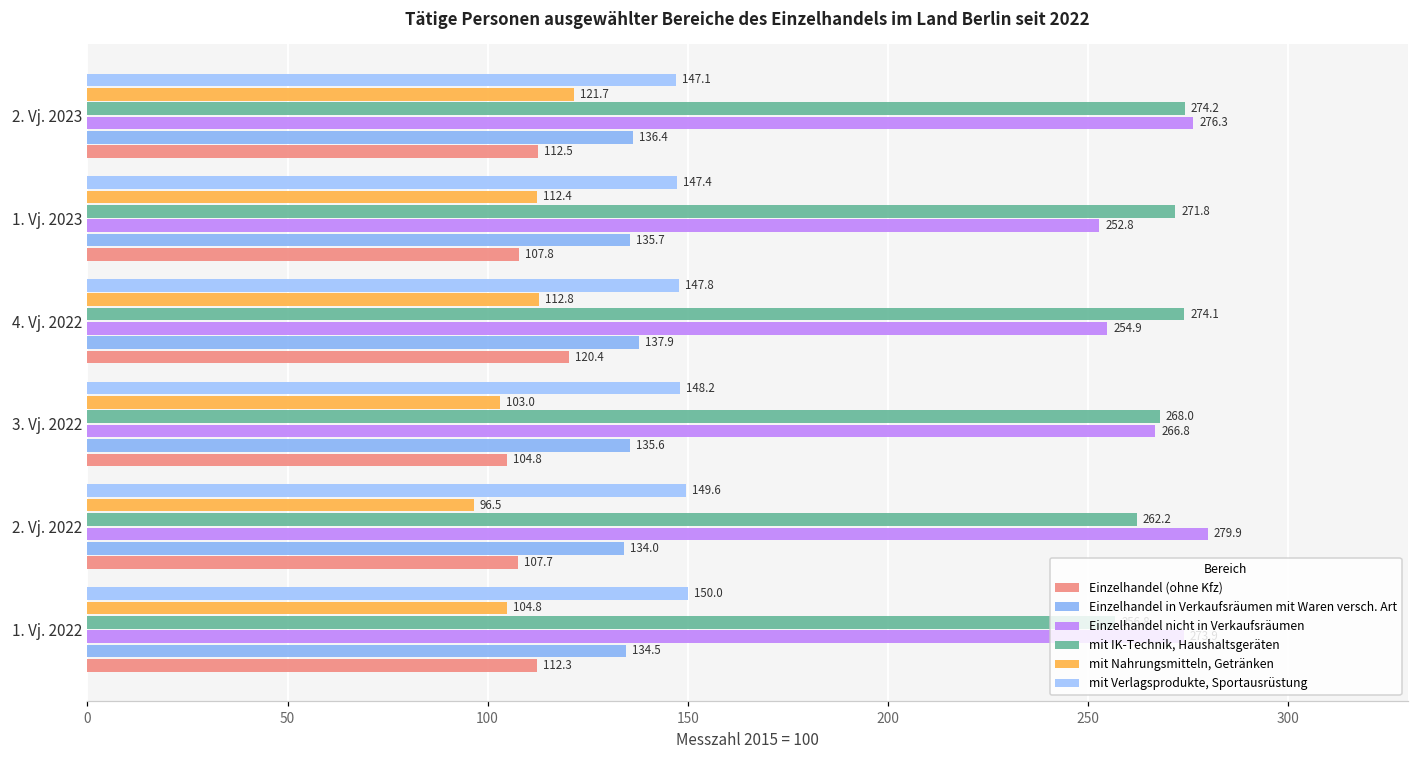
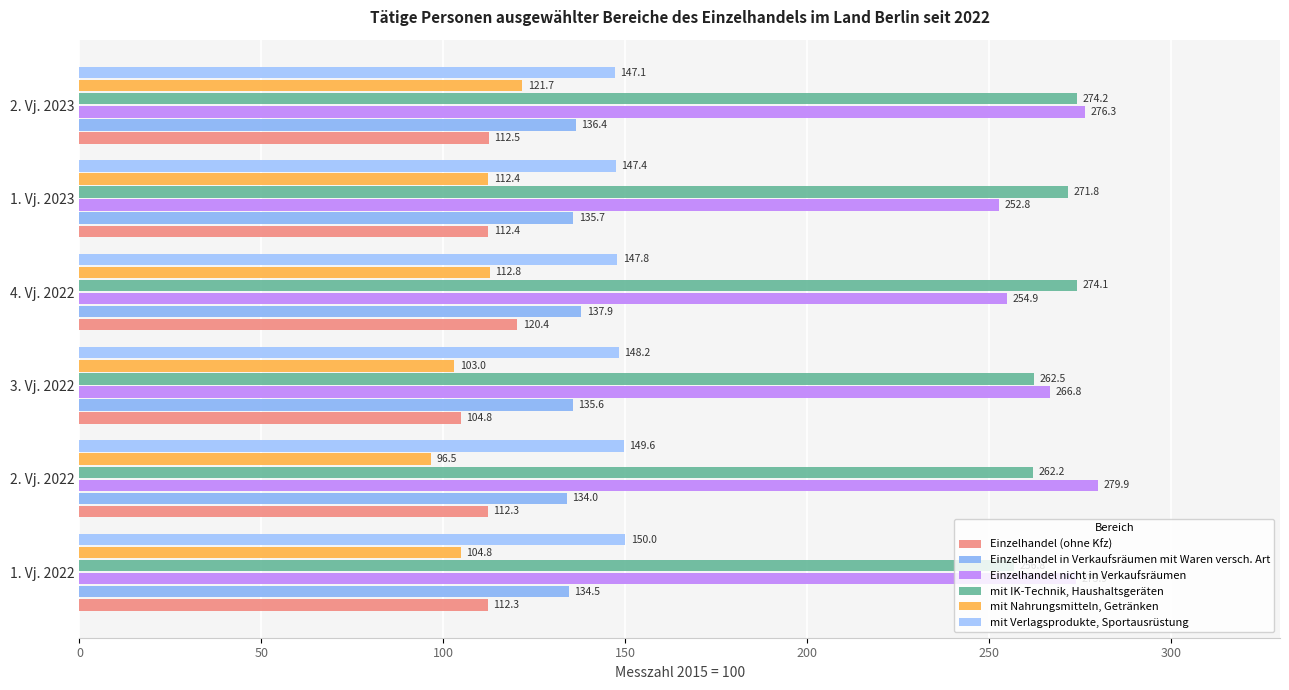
Einzelhandel (ohne Kfz), 1. Vj. 2023: 107.8 -> 112.4
mit IK-Technik, Haushaltsgeräten, 3. Vj. 2022: 268.0 -> 262.5
Einzelhandel (ohne Kfz), 2. Vj. 2022: 107.7 -> 112.3
